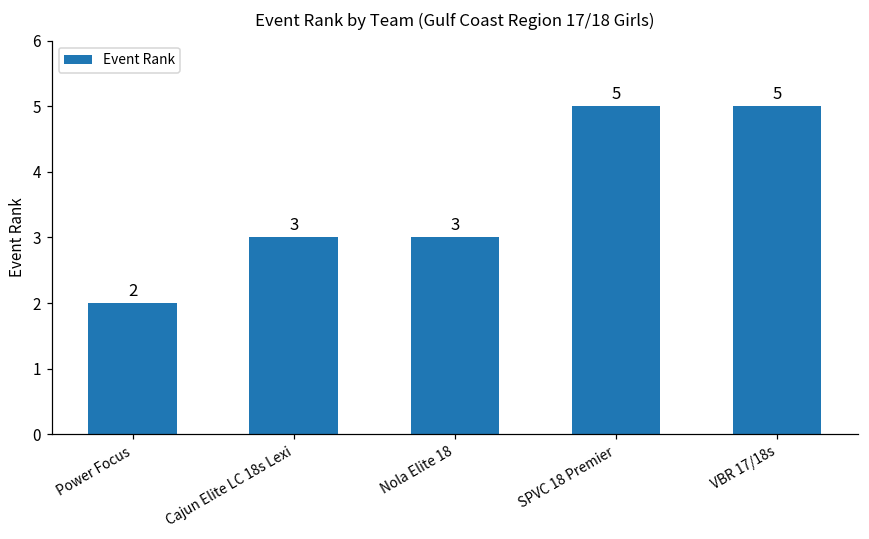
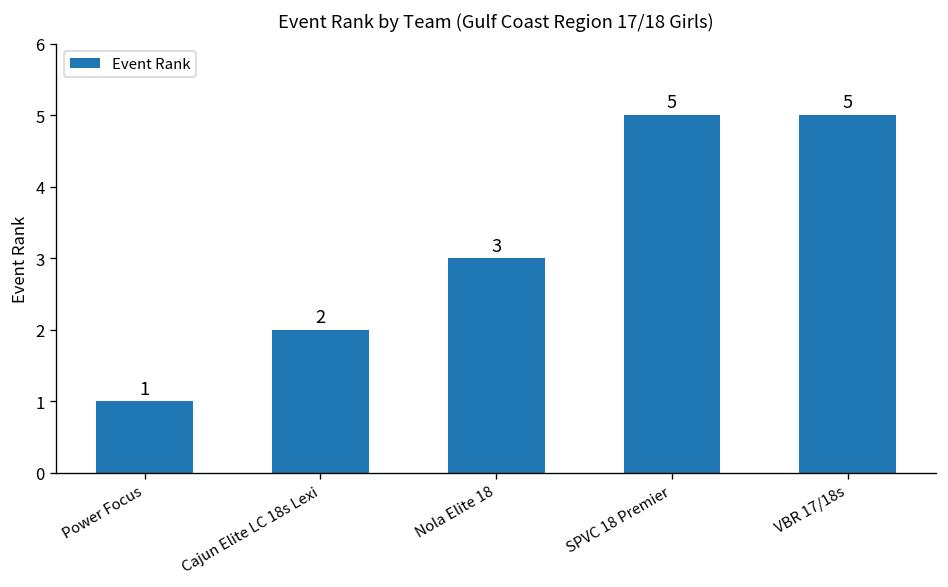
Power Focus: 2 -> 1
Cajun Elite LC 18s Lexi: 3 -> 2
